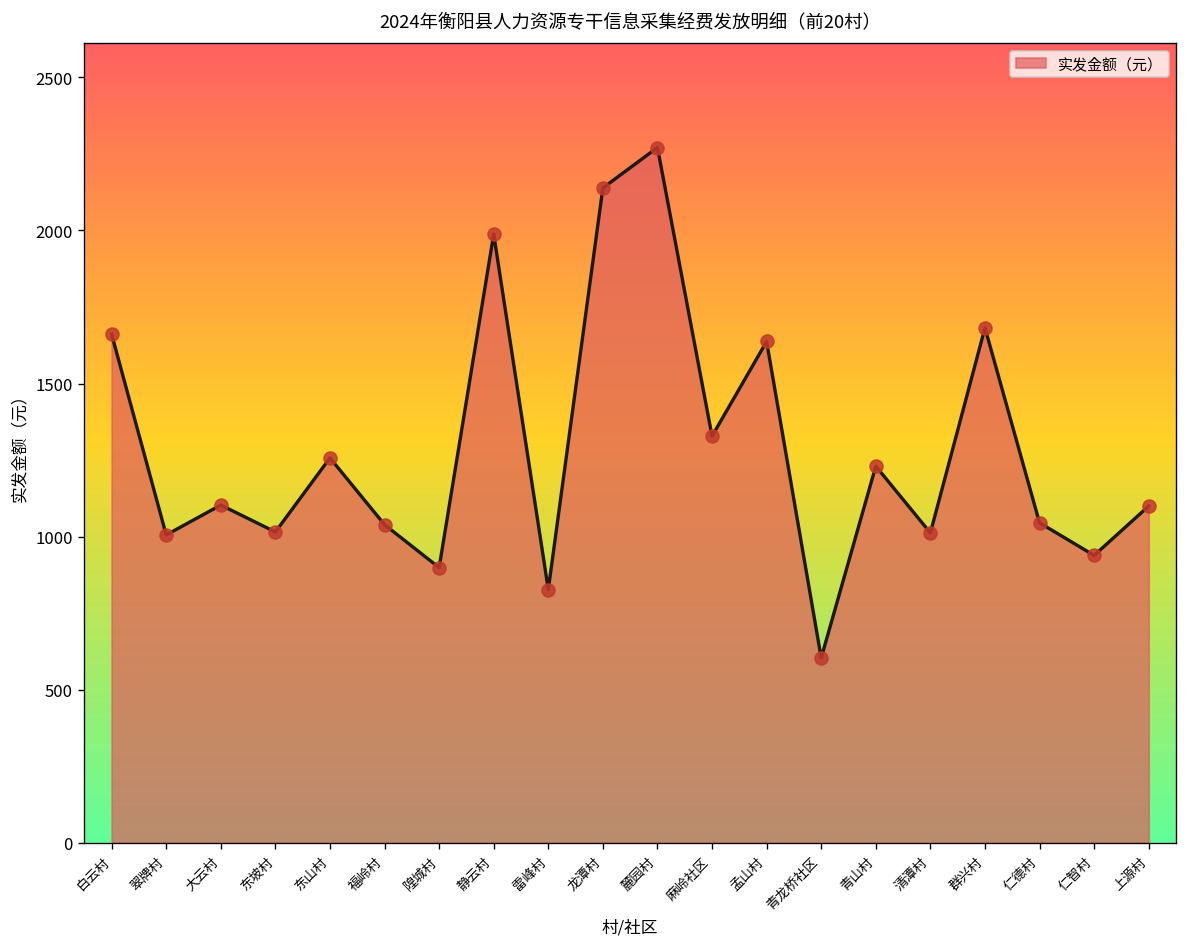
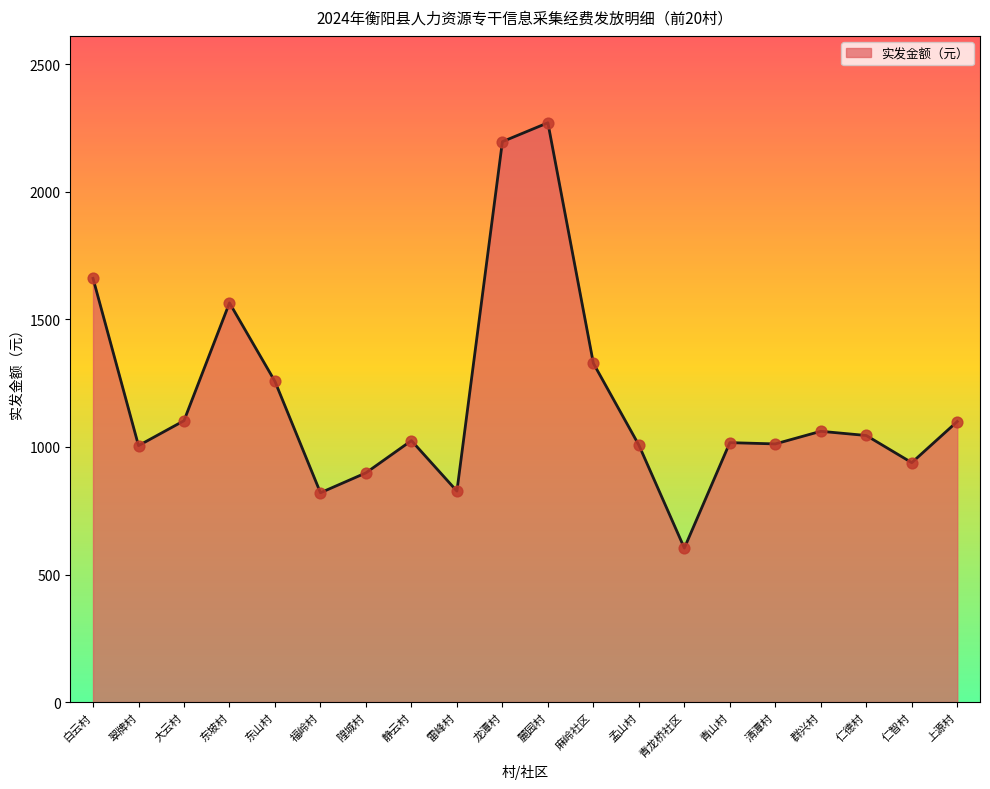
东坡村: 1020 -> 1570
福岭村: 1040 -> 820
静云村: 1990 -> 1030
龙潭村: 2140 -> 2200
孟山村: 1640 -> 1010
青山村: 1230 -> 1020
群兴村: 1680 -> 1060
